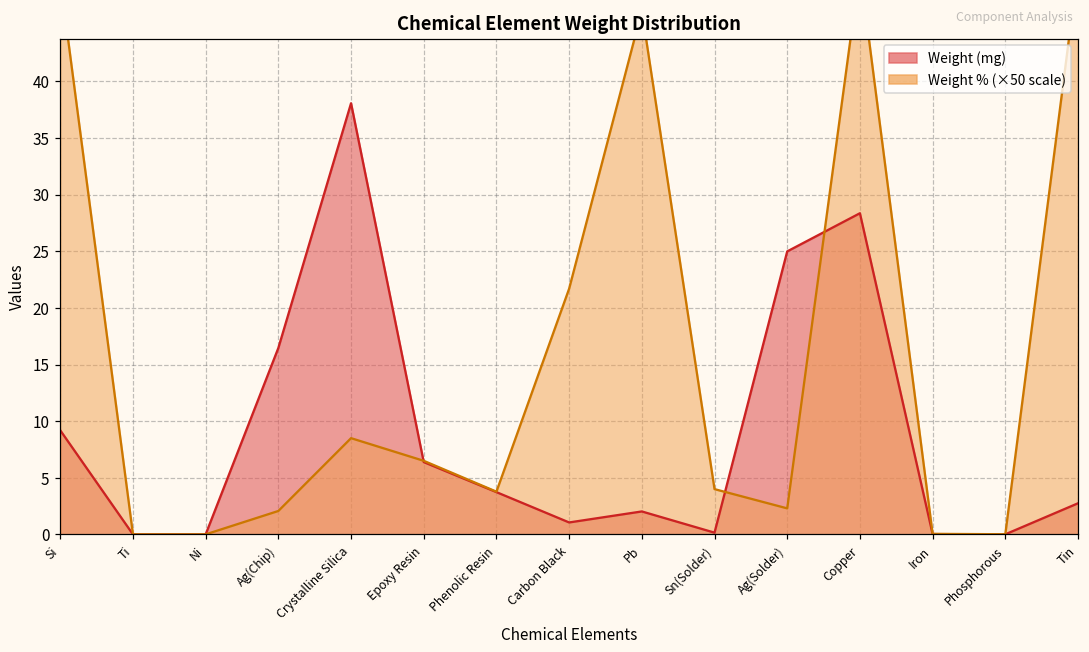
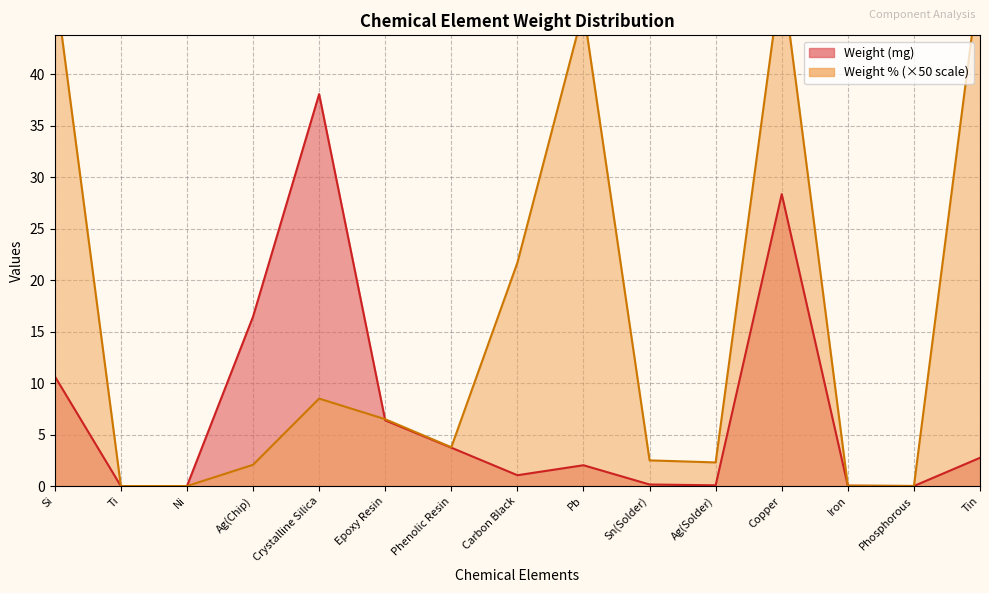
Weight (mg), Si: 9.2 -> 10.7
Weight % (×50 scale), Sn(Solder): 4.0 -> 2.5
Weight (mg), Ag(Solder): 25.0 -> 0.1
